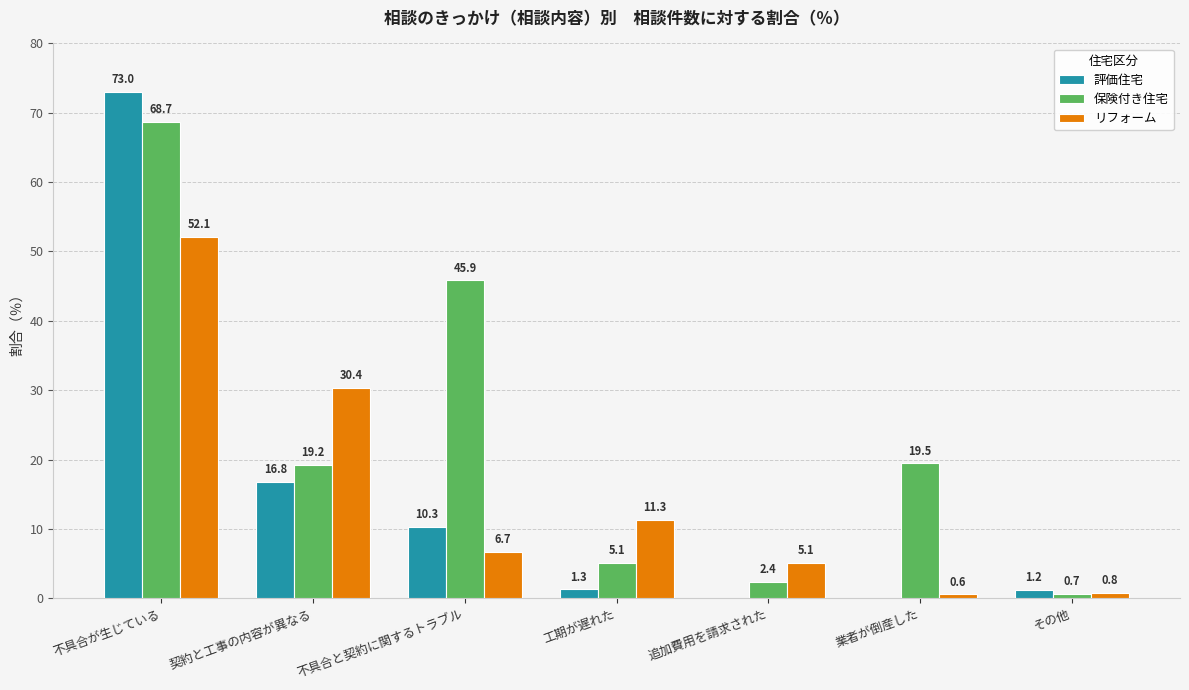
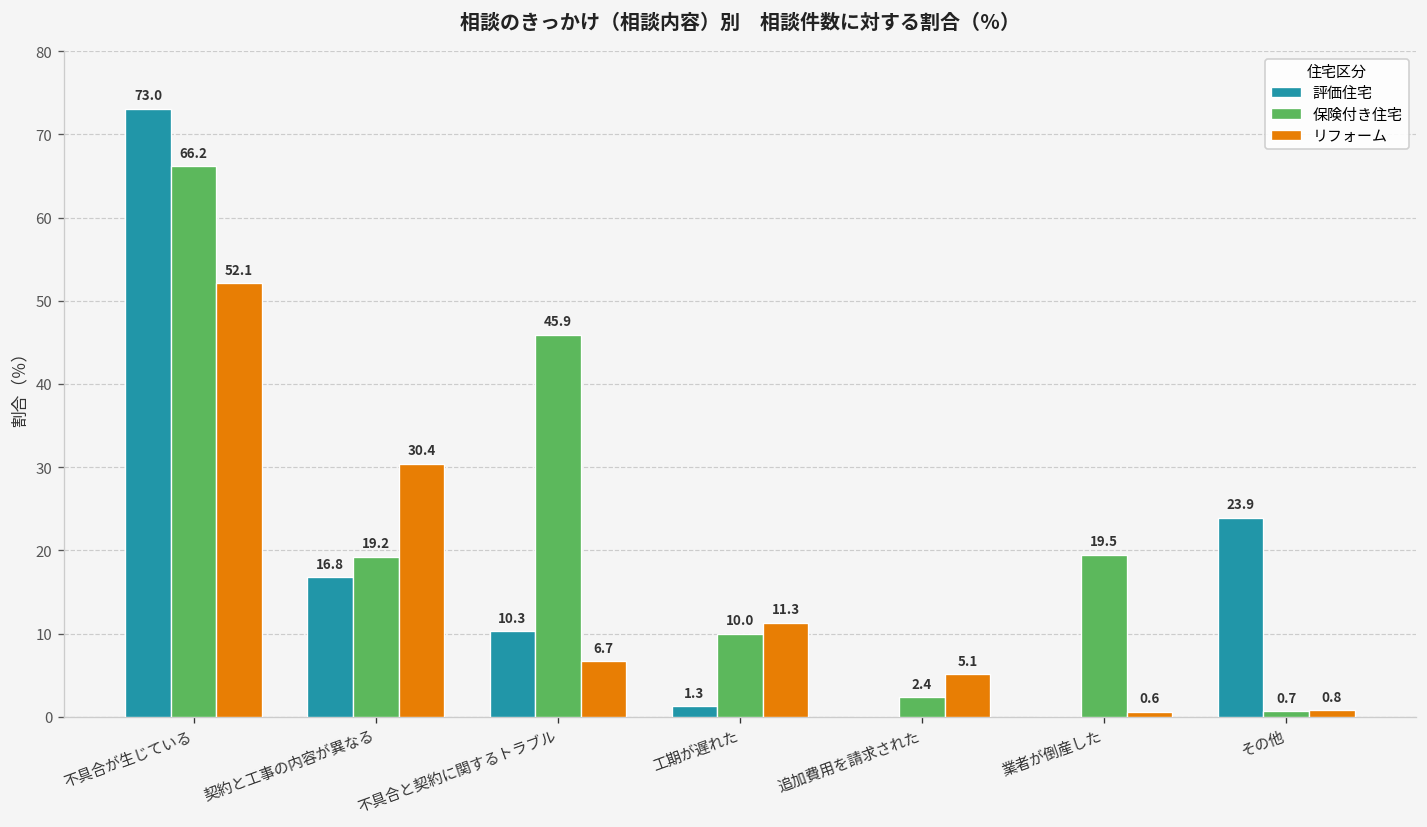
保険付き住宅, 不具合が生じている: 68.7 -> 66.2
保険付き住宅, 工期が遅れた: 5.1 -> 10.0
評価住宅, その他: 1.2 -> 23.9
